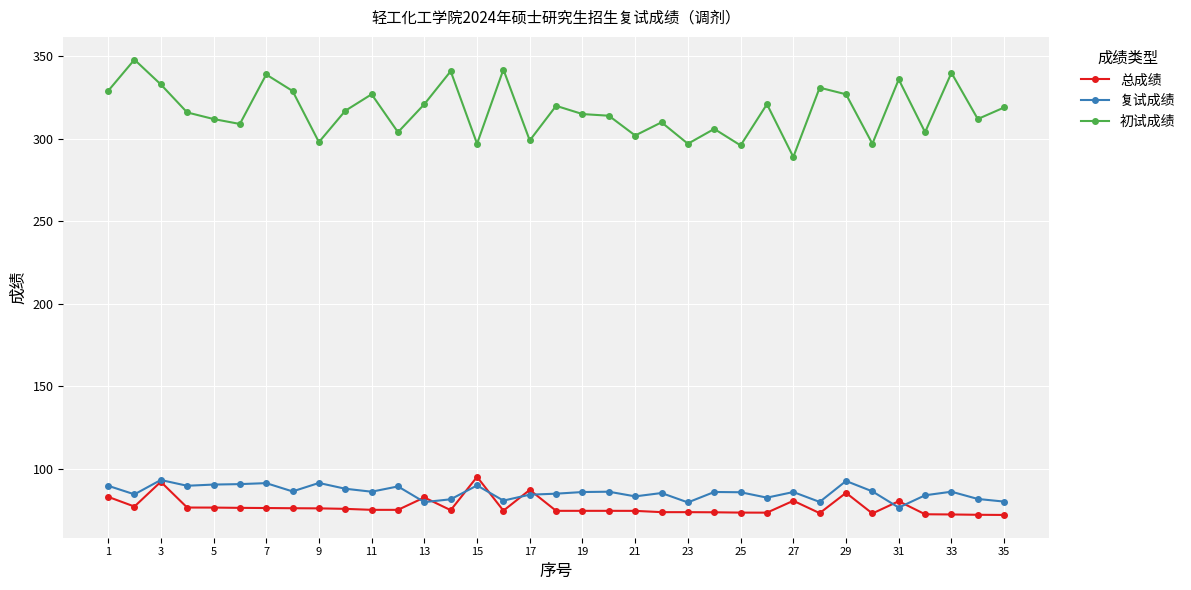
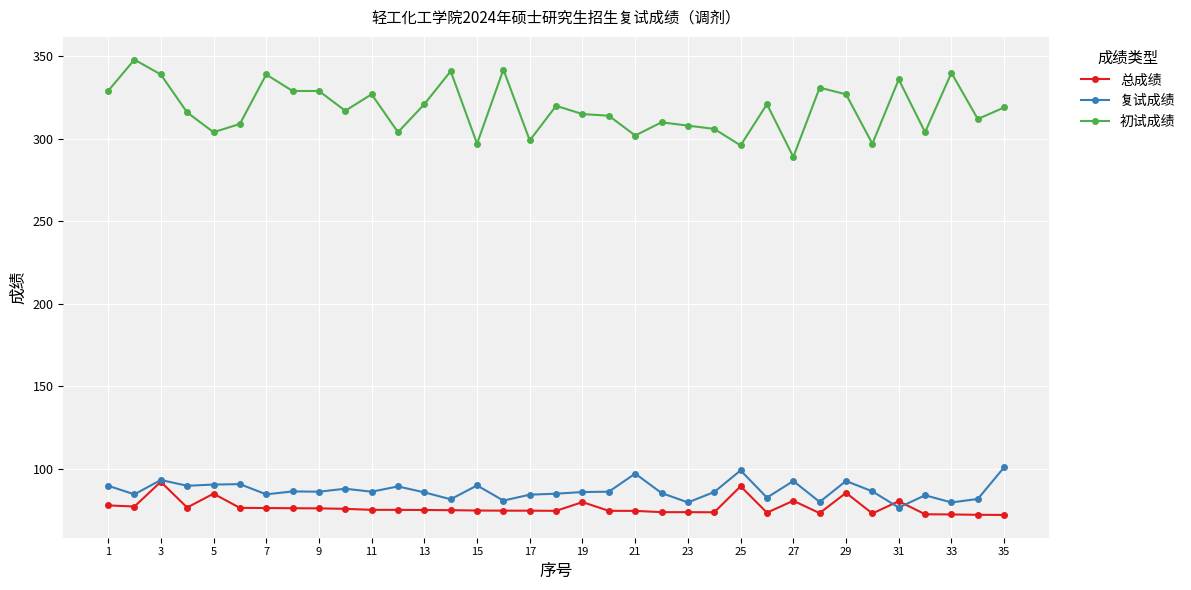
总成绩, 1: 83 -> 78
初试成绩, 3: 333 -> 339
总成绩, 5: 76 -> 85
初试成绩, 5: 312 -> 304
复试成绩, 7: 91 -> 84
复试成绩, 9: 91 -> 86
初试成绩, 9: 298 -> 329
总成绩, 13: 83 -> 75
复试成绩, 13: 80 -> 86
总成绩, 15: 95 -> 75
总成绩, 17: 87 -> 75
总成绩, 19: 74 -> 80
复试成绩, 21: 83 -> 97
初试成绩, 23: 297 -> 308
总成绩, 25: 73 -> 89
复试成绩, 25: 86 -> 99
复试成绩, 27: 86 -> 93
复试成绩, 33: 86 -> 80
复试成绩, 35: 80 -> 101
